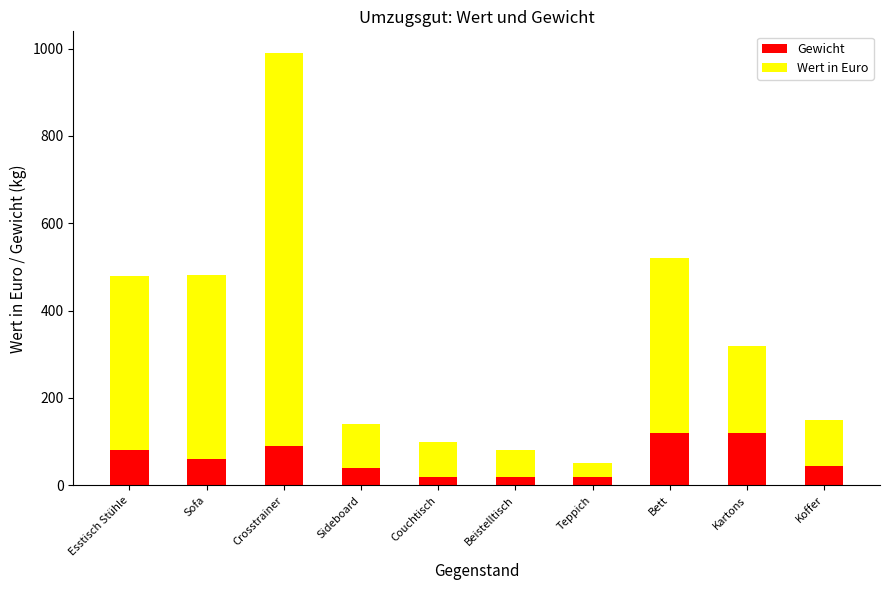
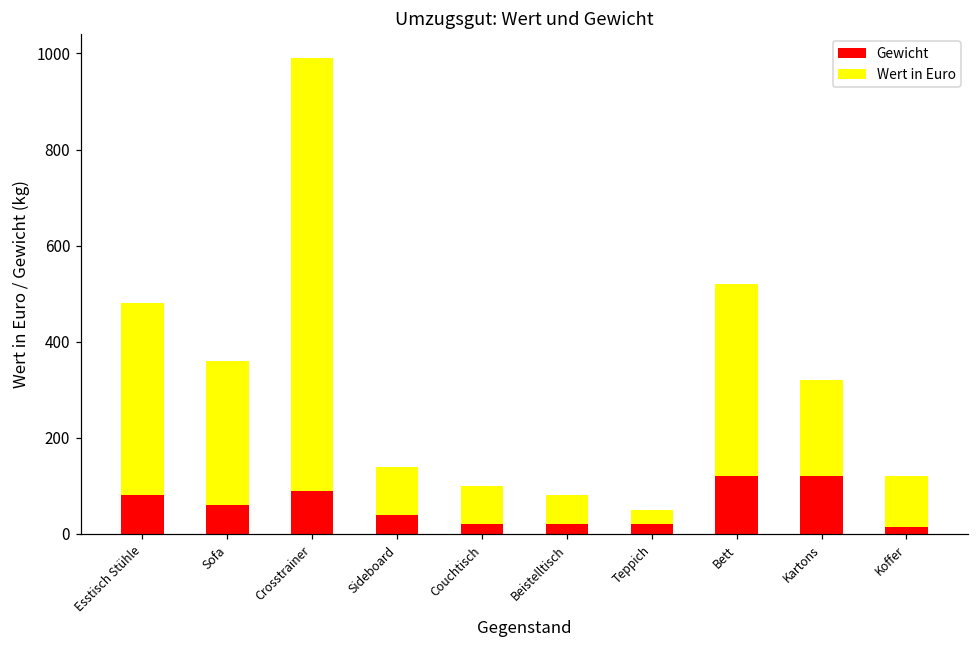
Wert in Euro, Sofa: 420 -> 300
Gewicht, Koffer: 50 -> 20
